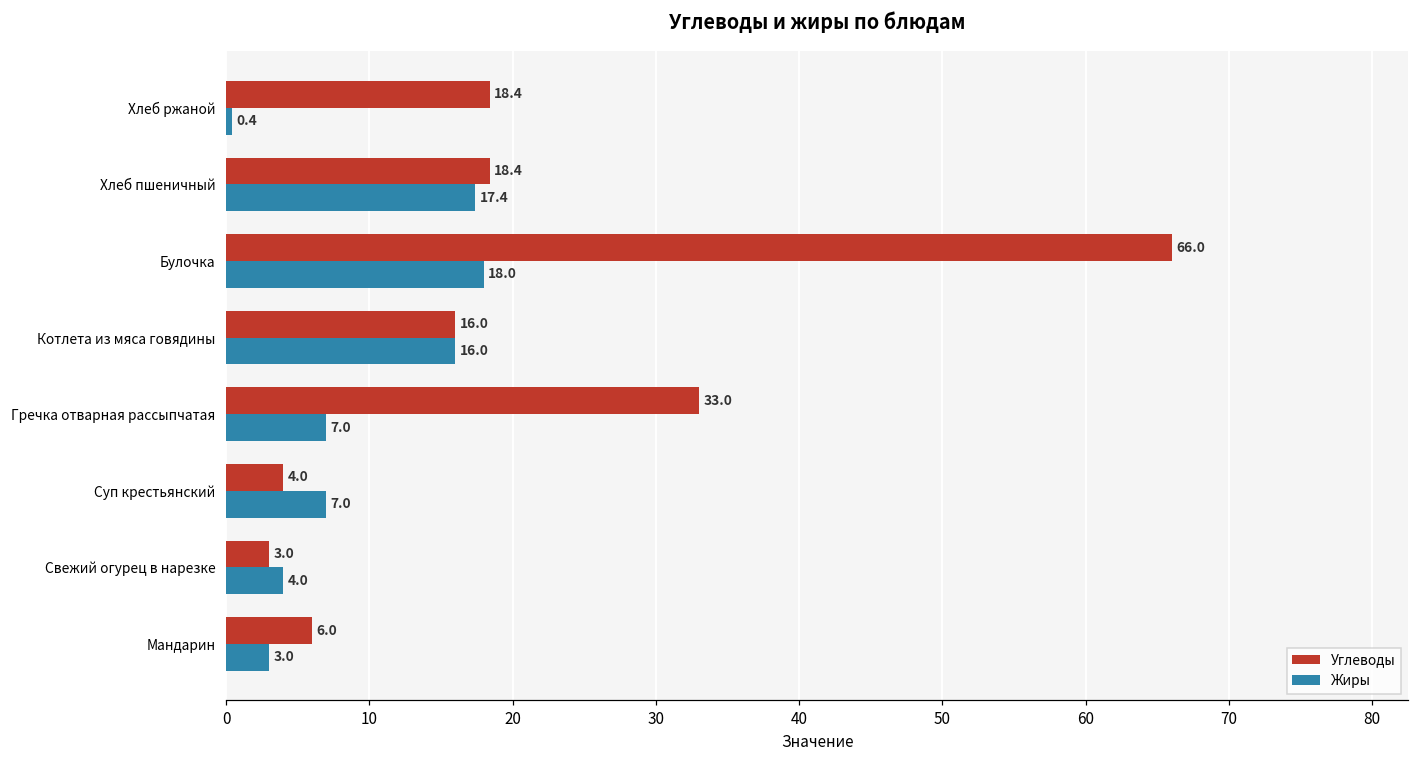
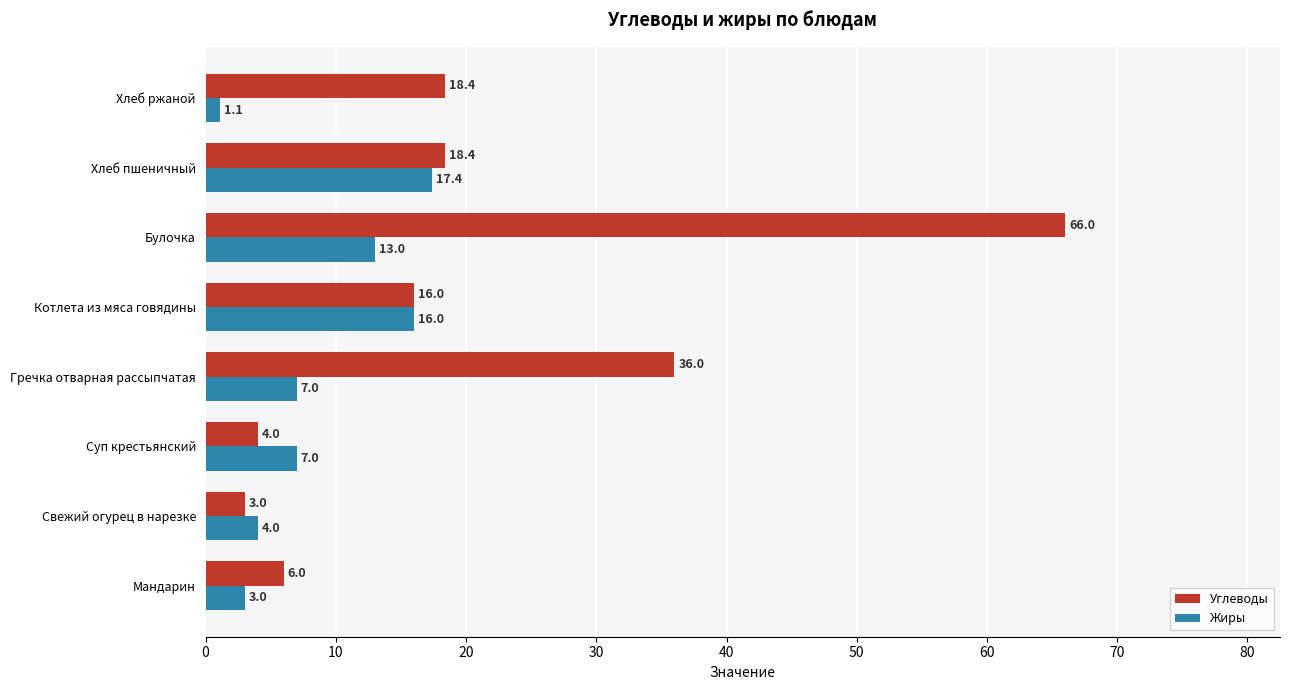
Жиры, Хлеб ржаной: 0.4 -> 1.1
Жиры, Булочка: 18.0 -> 13.0
Углеводы, Гречка отварная рассыпчатая: 33.0 -> 36.0
